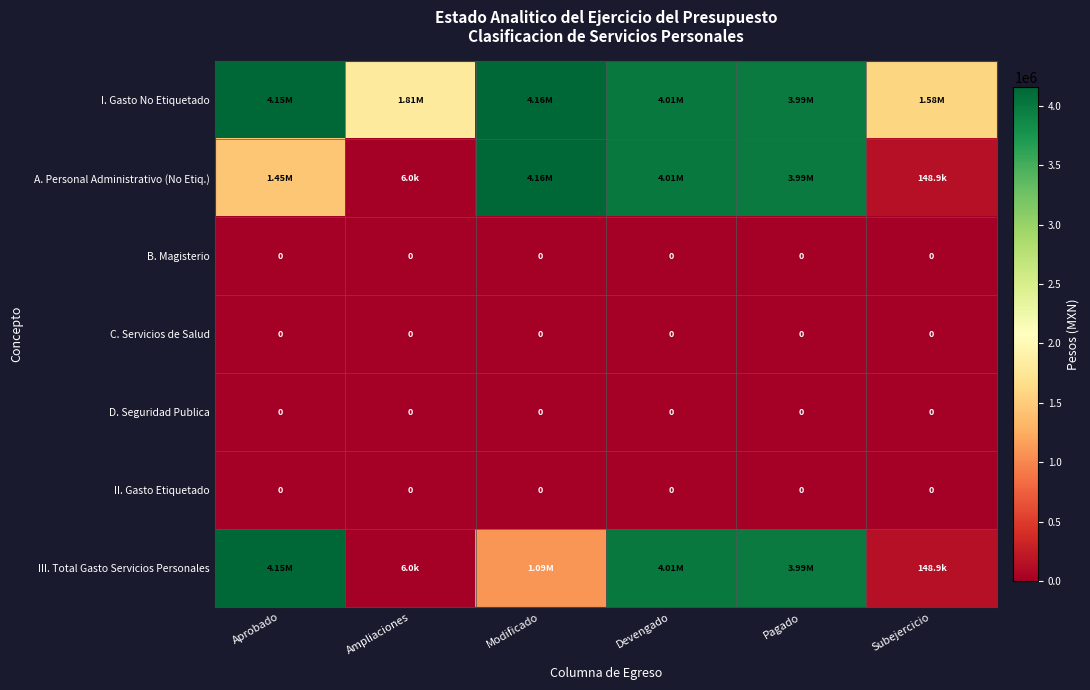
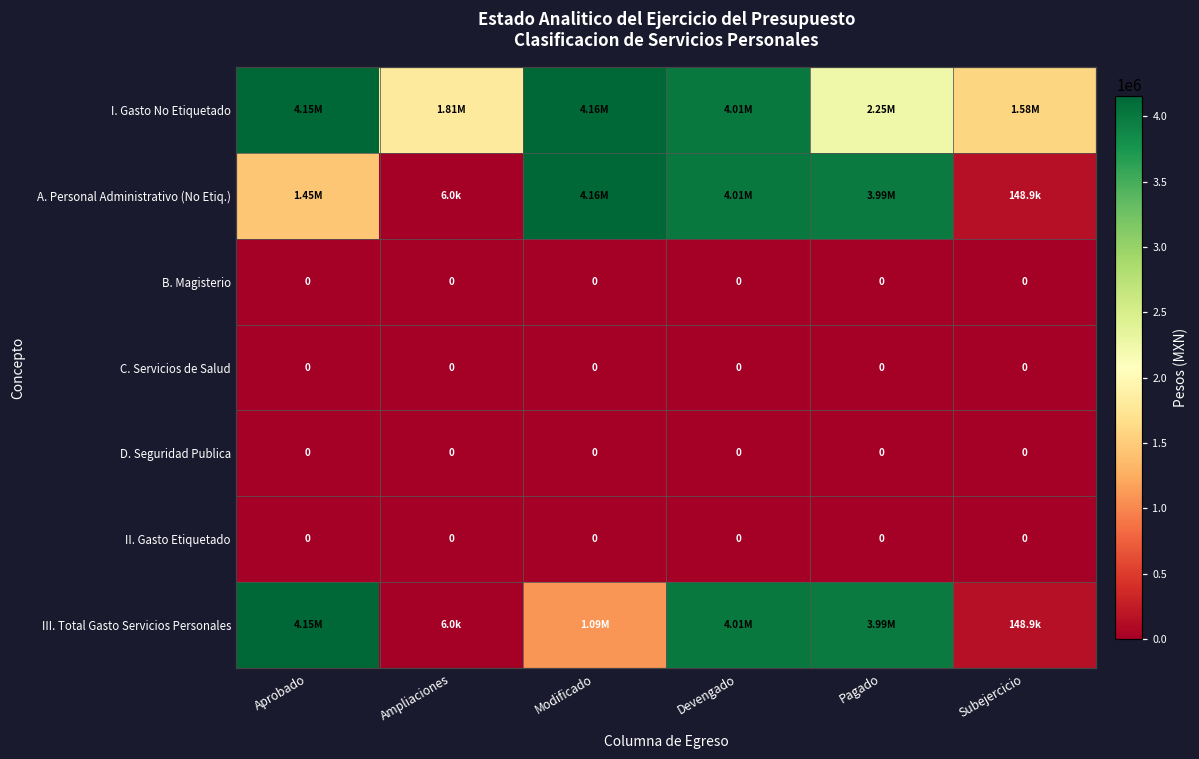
I. Gasto No Etiquetado, Pagado: 3.99M -> 2.25M
